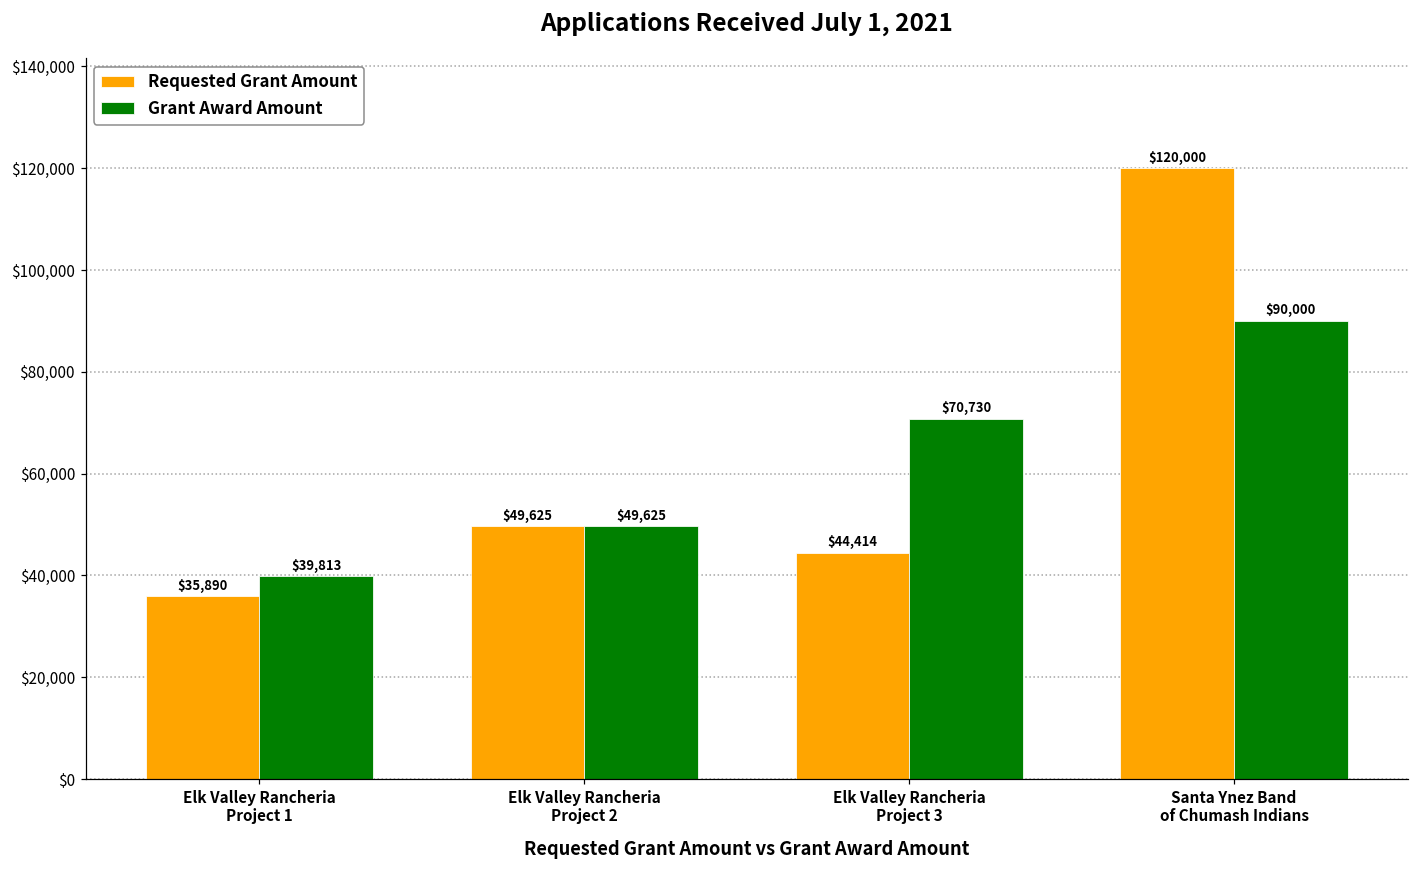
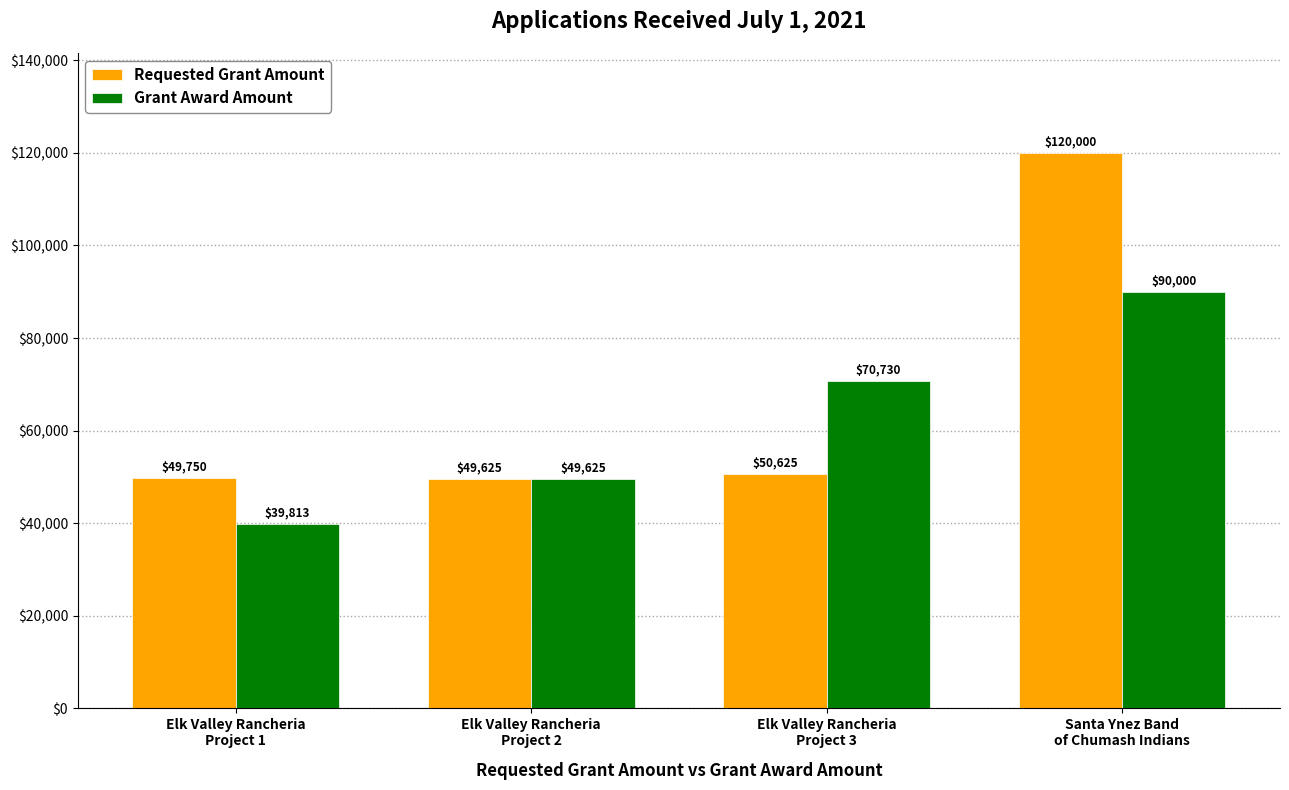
Requested Grant Amount, Elk Valley Rancheria Project 1: $35,890 -> $49,750
Requested Grant Amount, Elk Valley Rancheria Project 3: $44,414 -> $50,625
